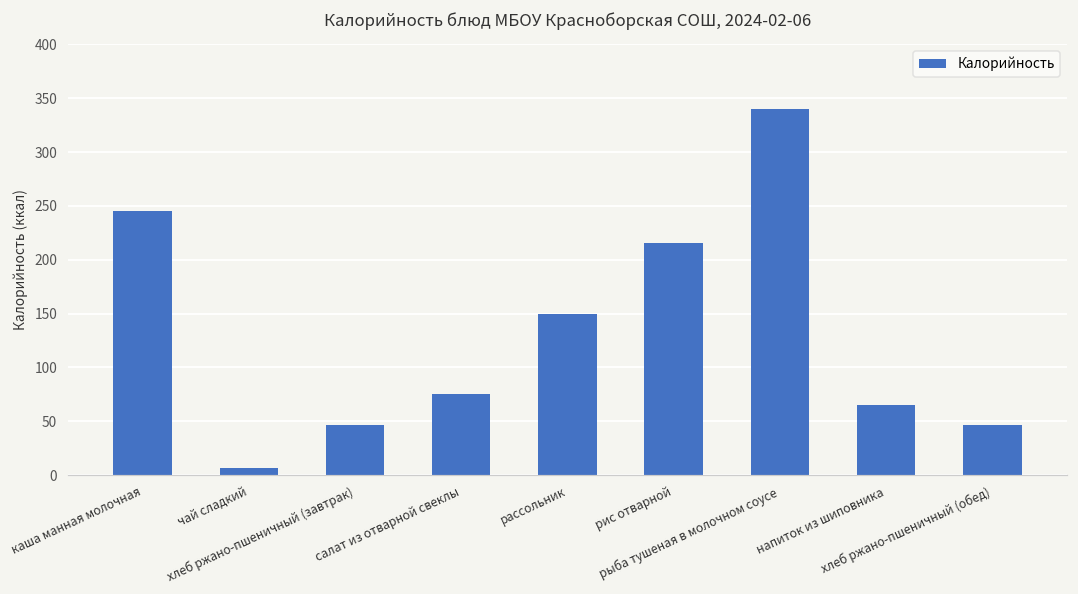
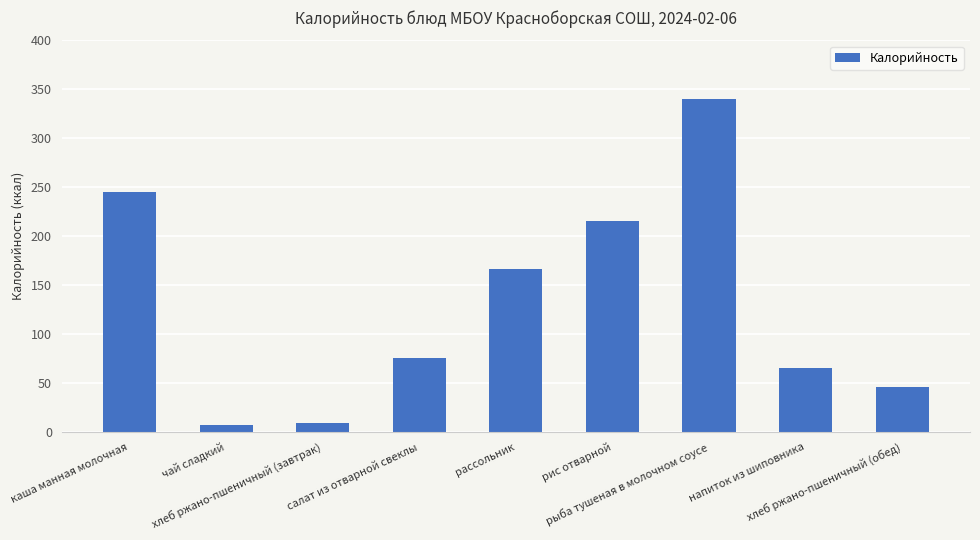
хлеб ржано-пшеничный (завтрак): 50 -> 10
рассольник: 150 -> 170
